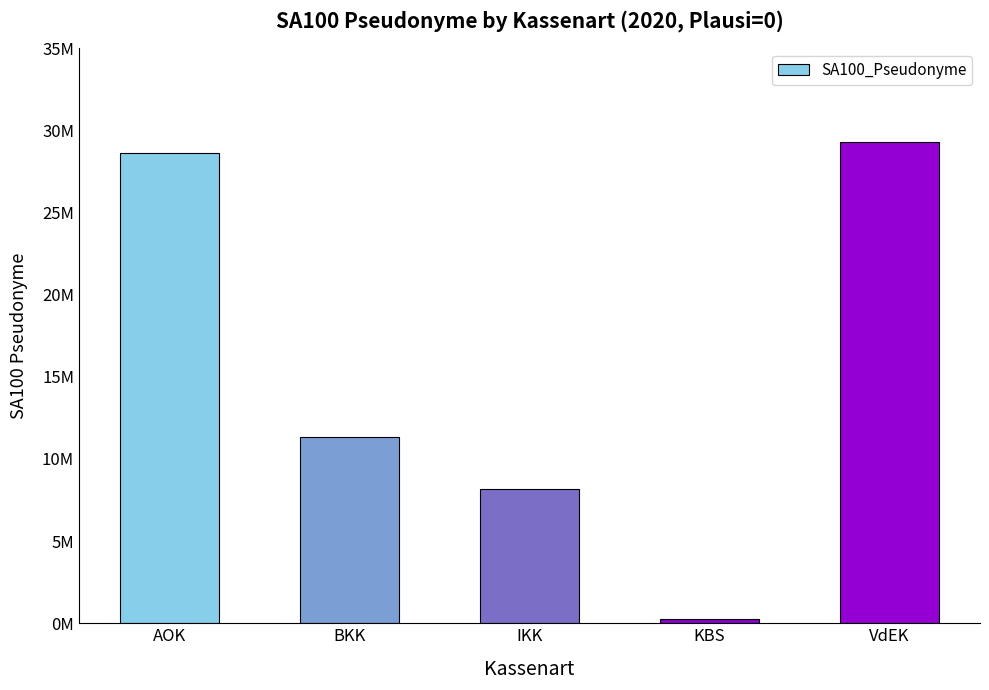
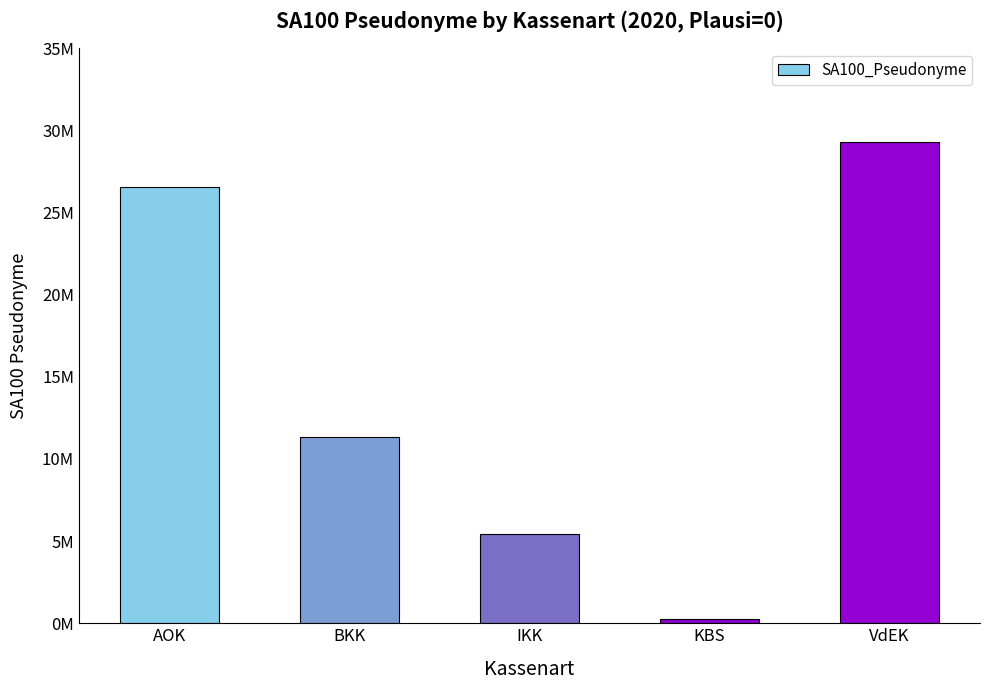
AOK: 28600000 -> 26500000
IKK: 8100000 -> 5400000
